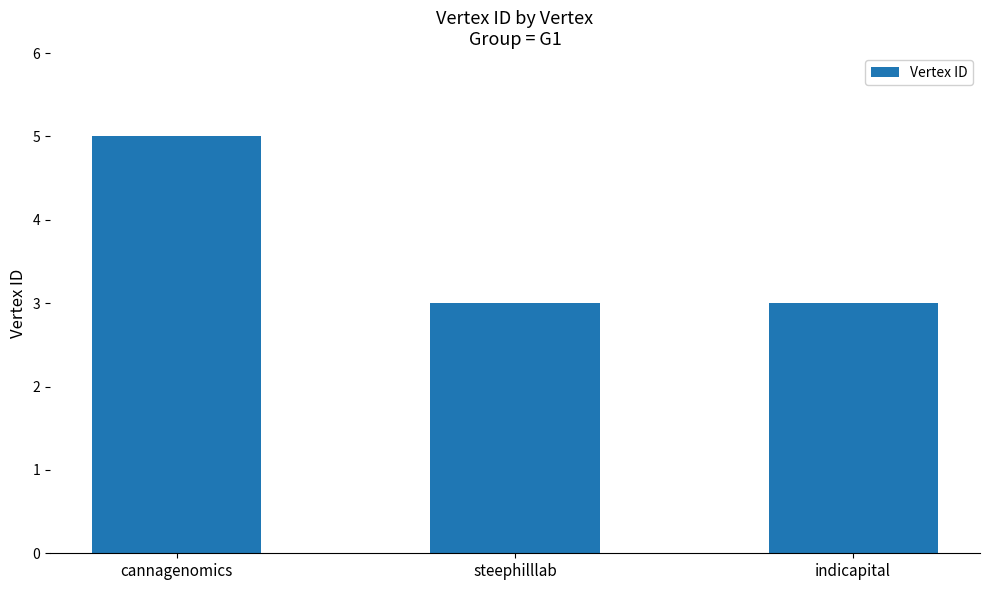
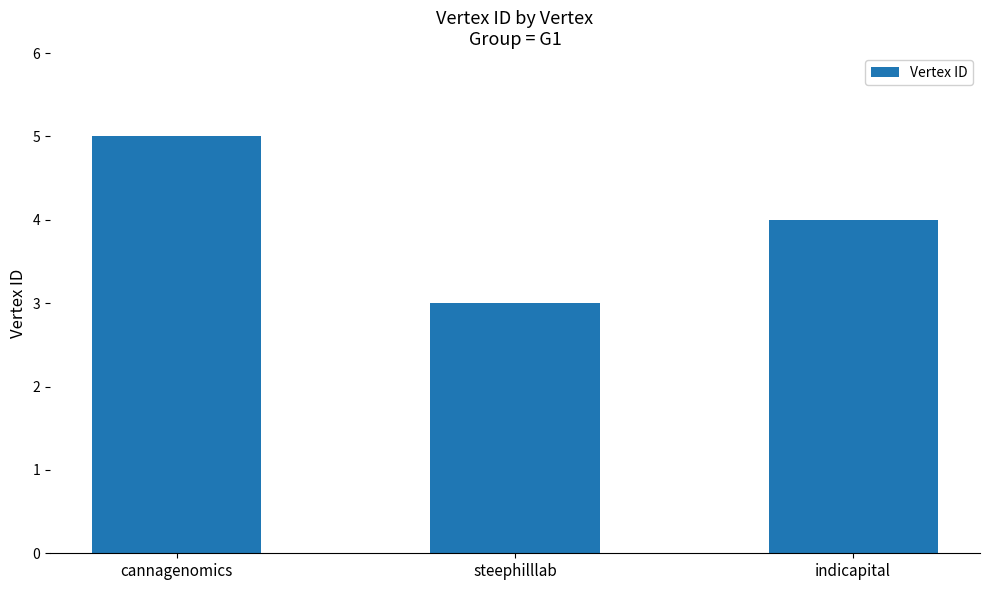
indicapital: 3 -> 4
